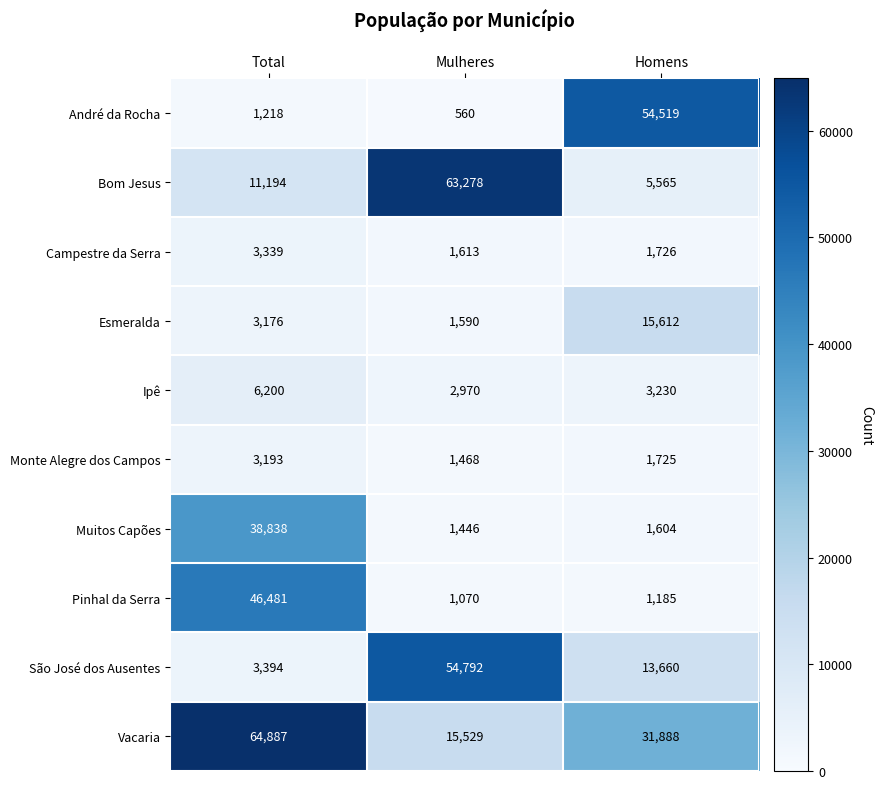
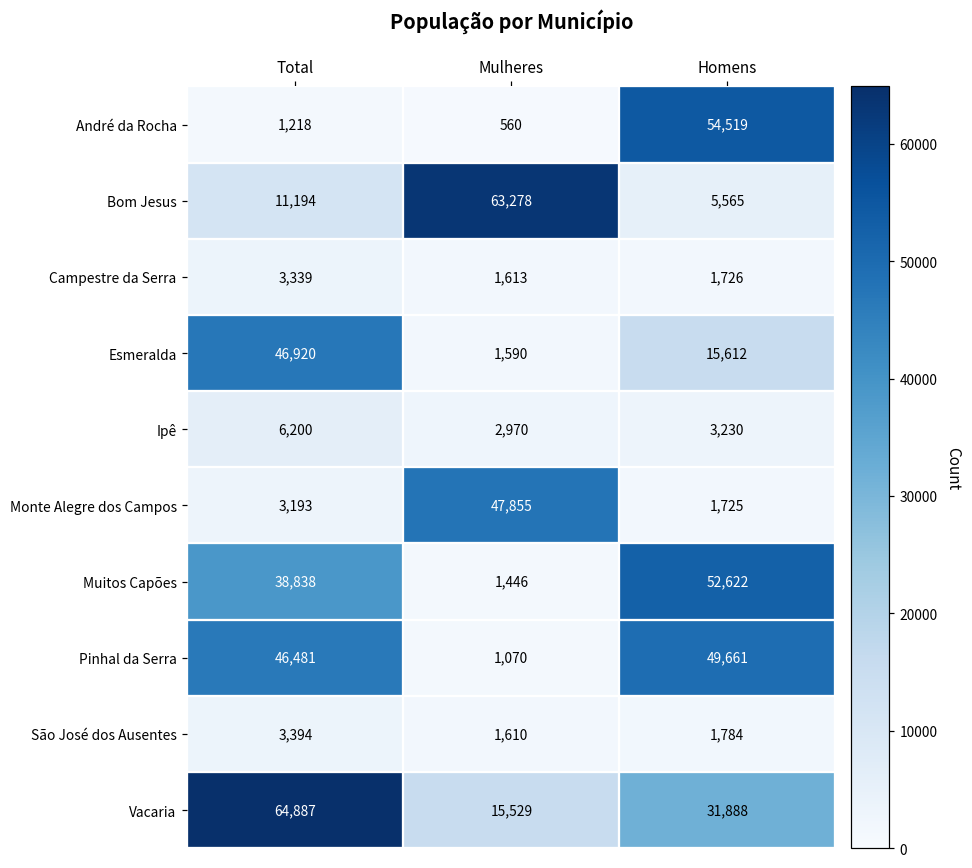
Esmeralda, Total: 3,176 -> 46,920
Monte Alegre dos Campos, Mulheres: 1,468 -> 47,855
Muitos Capões, Homens: 1,604 -> 52,622
Pinhal da Serra, Homens: 1,185 -> 49,661
São José dos Ausentes, Mulheres: 54,792 -> 1,610
São José dos Ausentes, Homens: 13,660 -> 1,784
